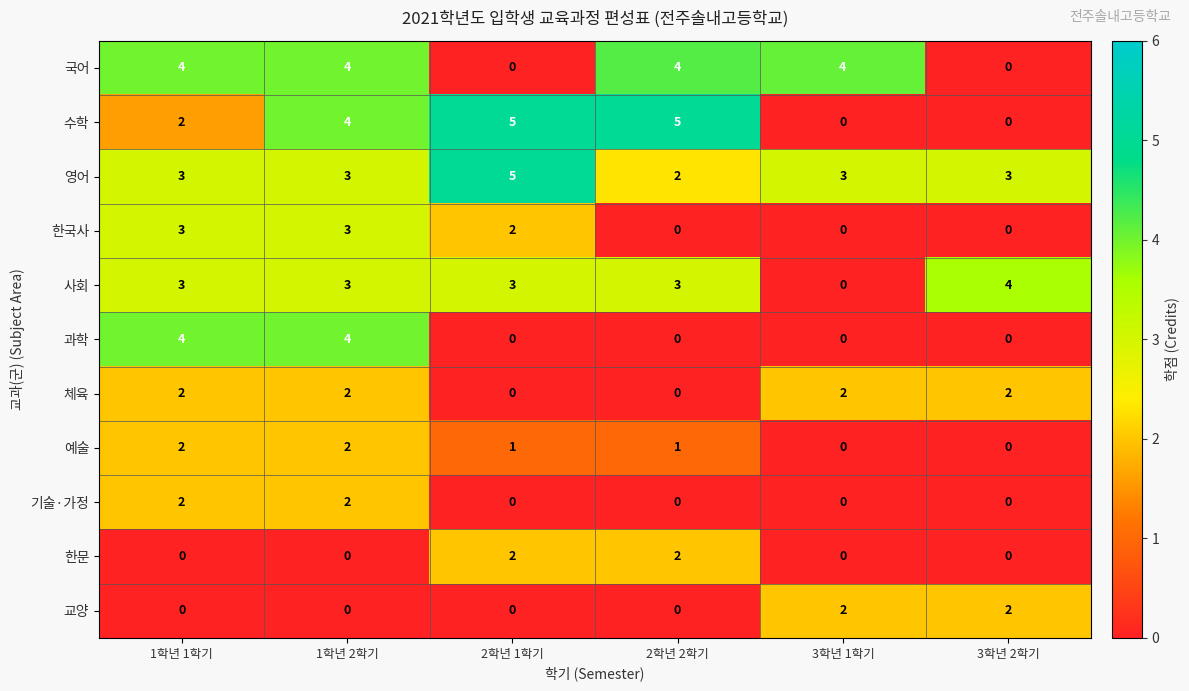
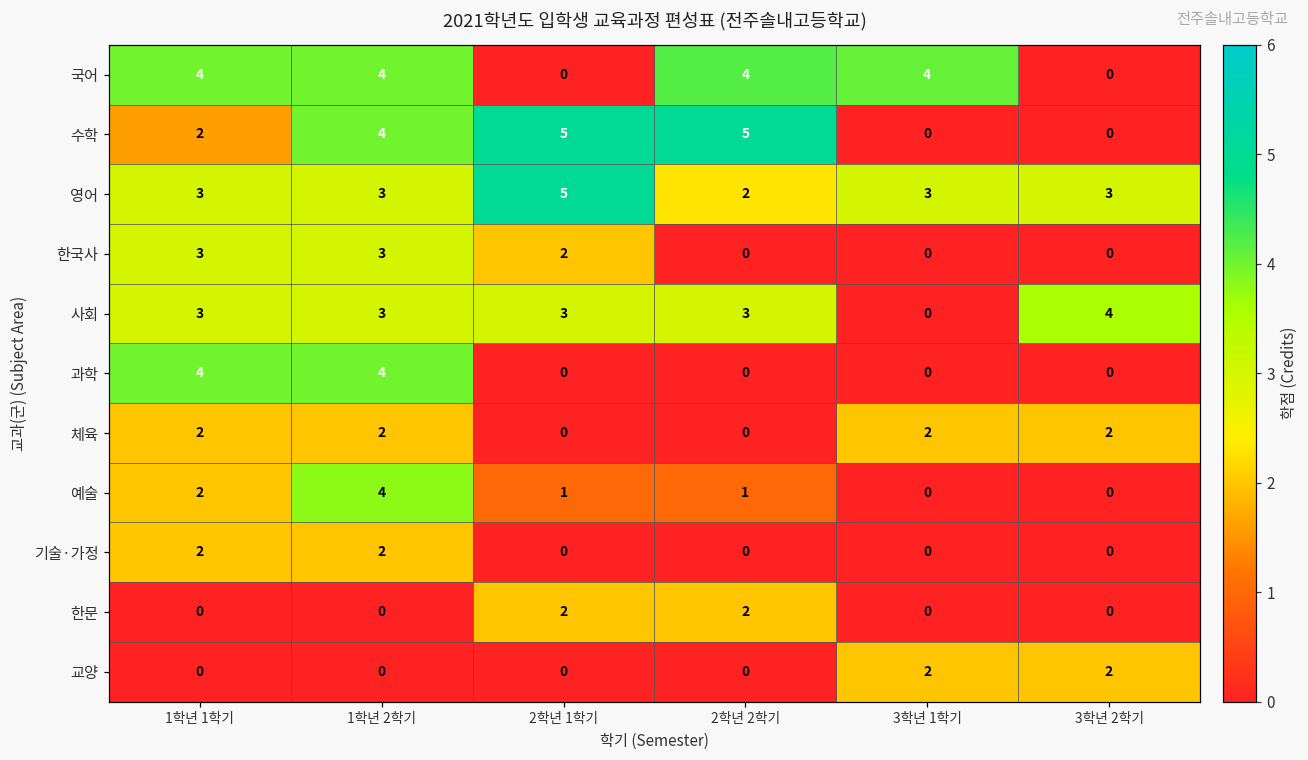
예술, 1학년 2학기: 2 -> 4
